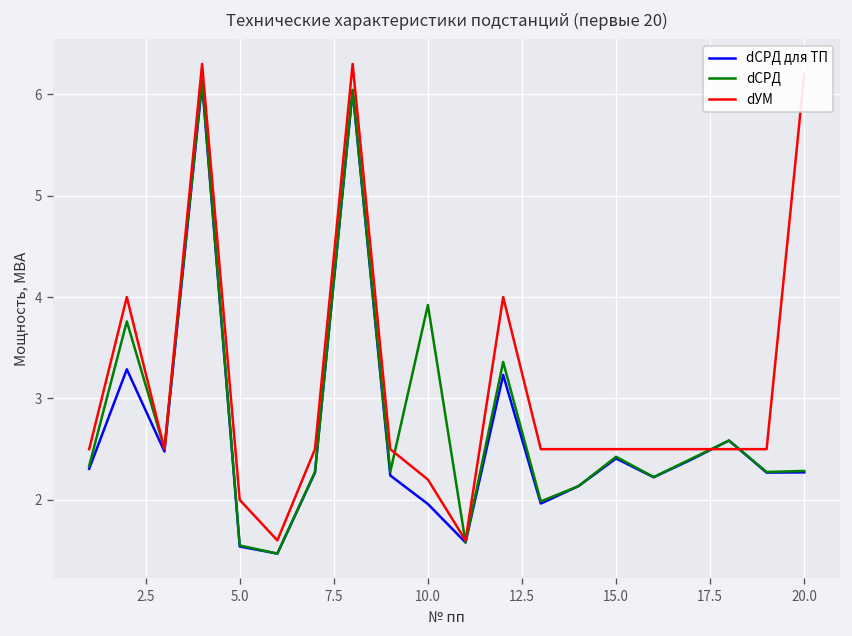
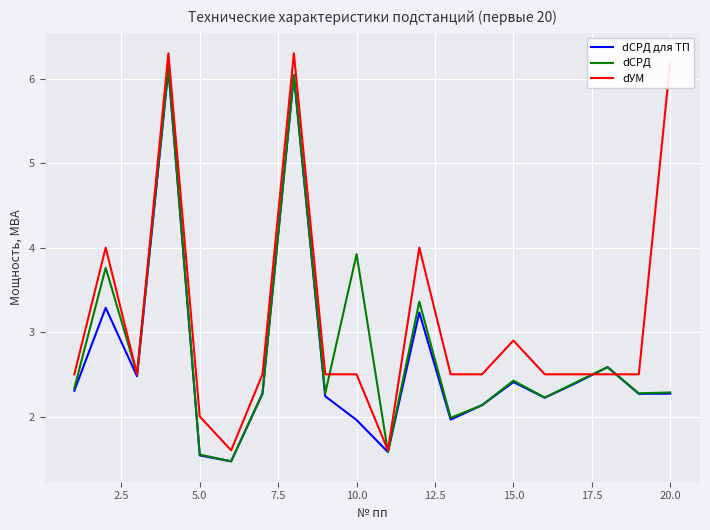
dУМ, 10.0: 2.2 -> 2.5
dУМ, 15.0: 2.5 -> 2.9
